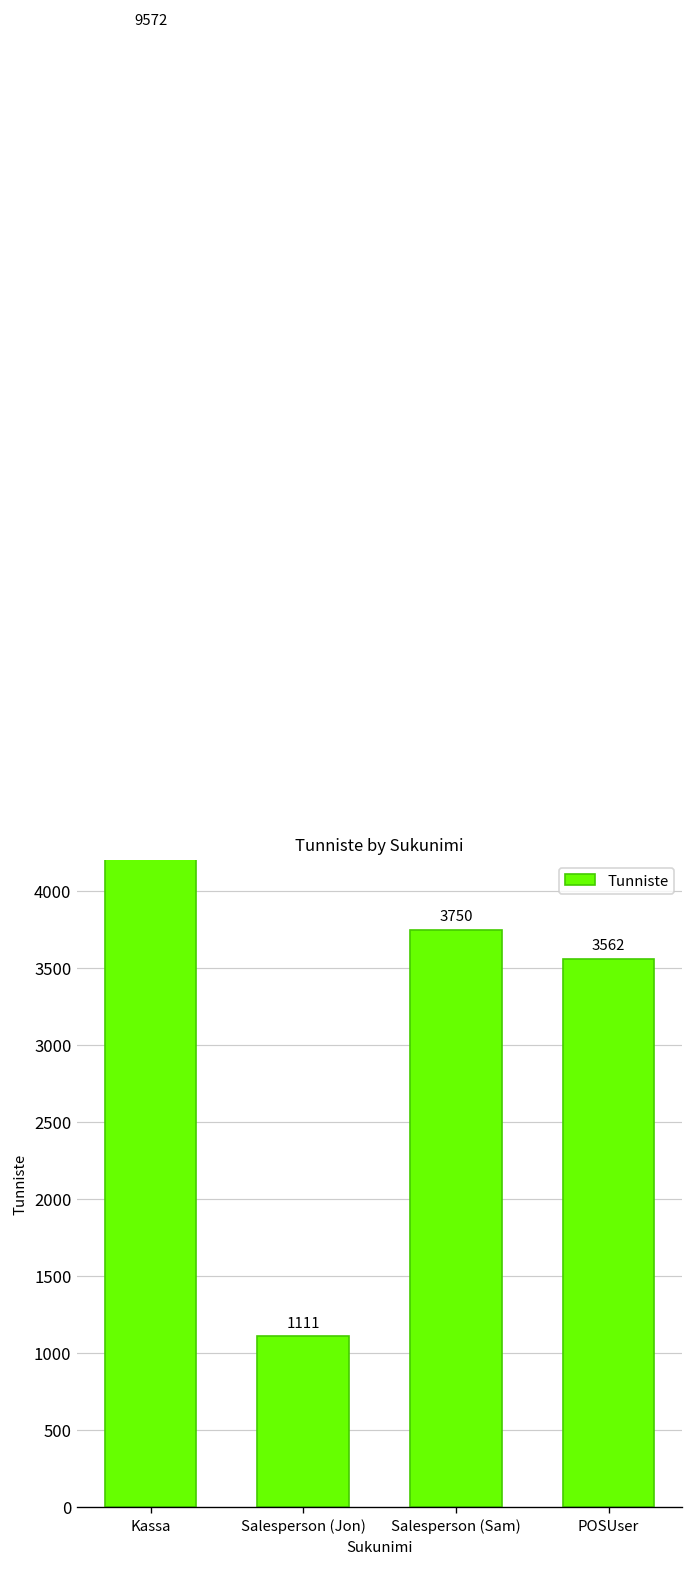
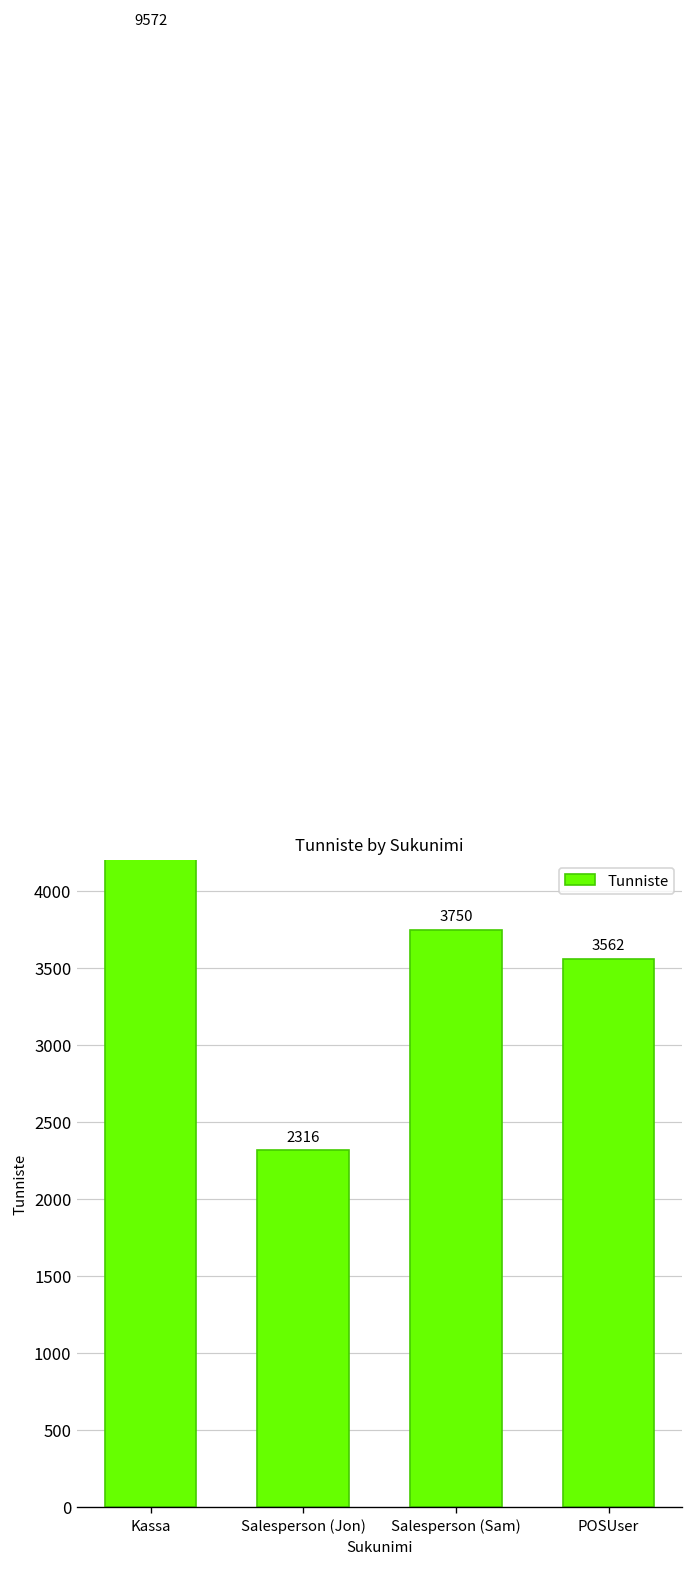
Salesperson (Jon): 1111 -> 2316
